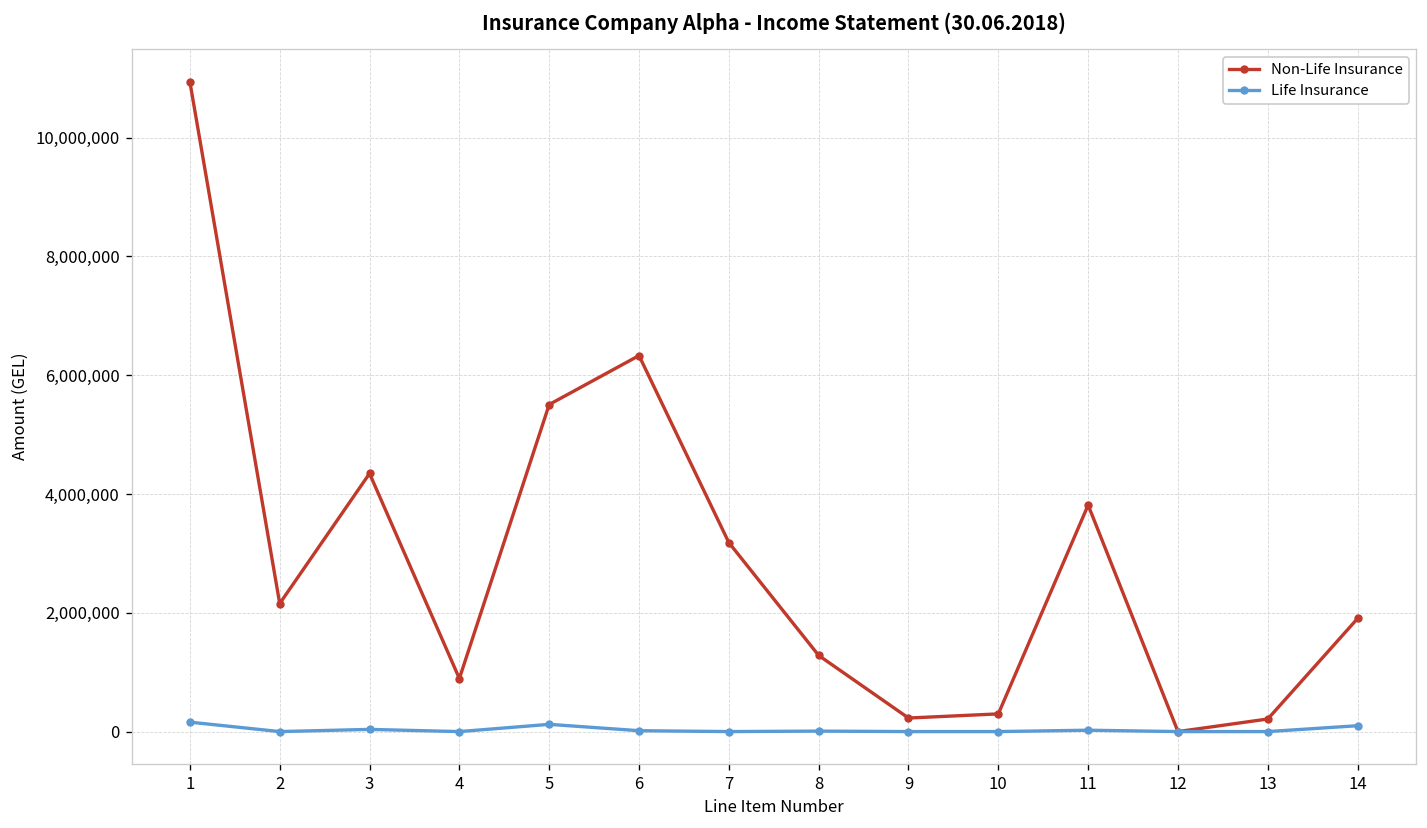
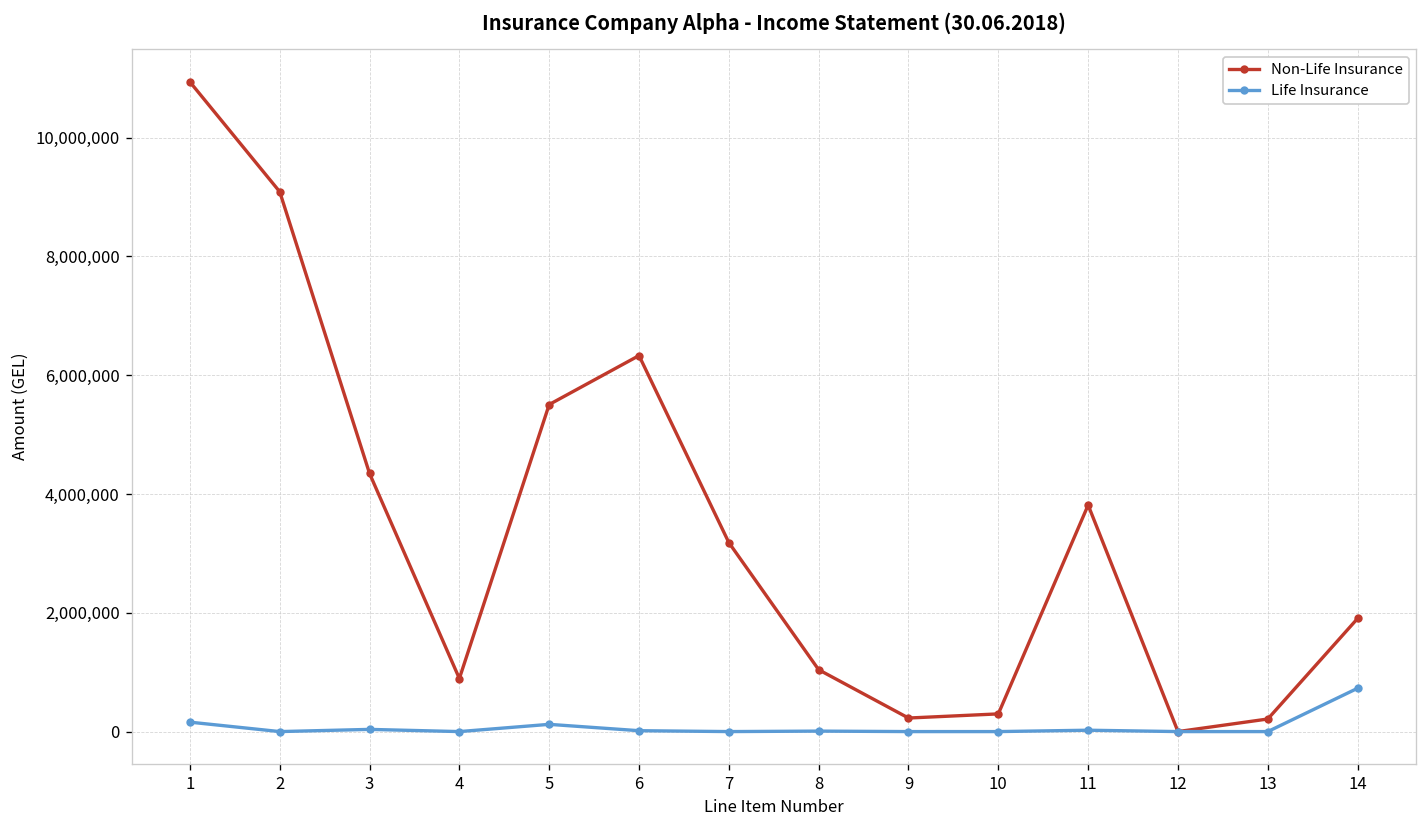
Non-Life Insurance, 2: 2,200,000 -> 9,100,000
Non-Life Insurance, 8: 1,300,000 -> 1,000,000
Life Insurance, 14: 100,000 -> 700,000
